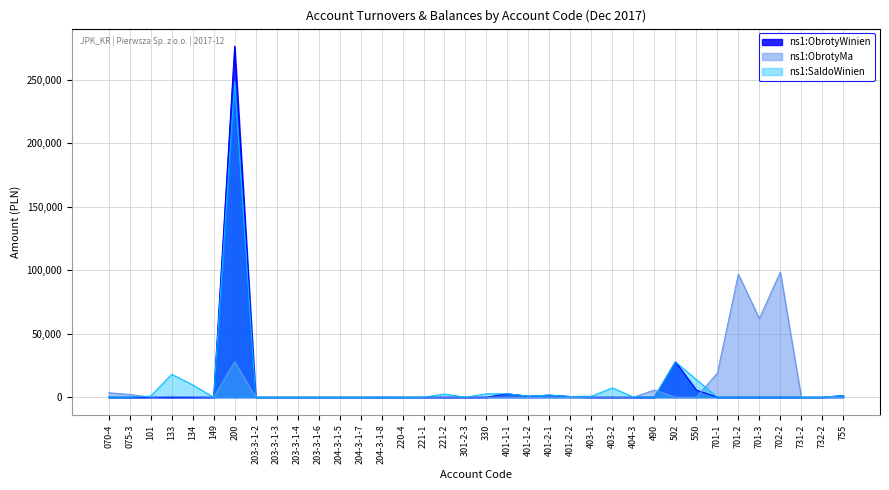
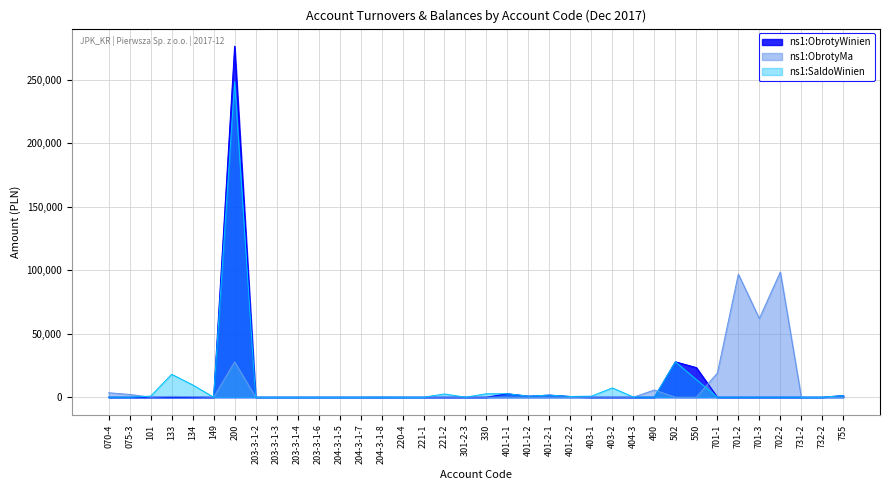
ns1:ObrotyWinien, 550: 6,000 -> 23,000
